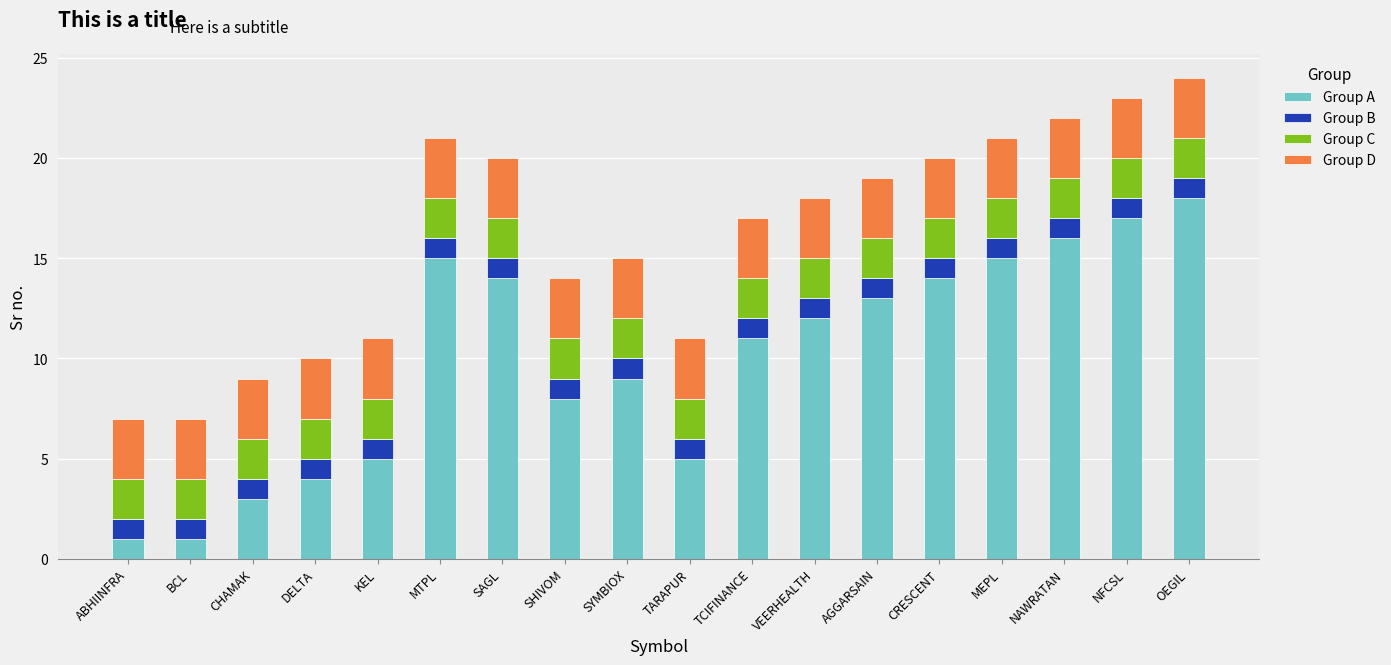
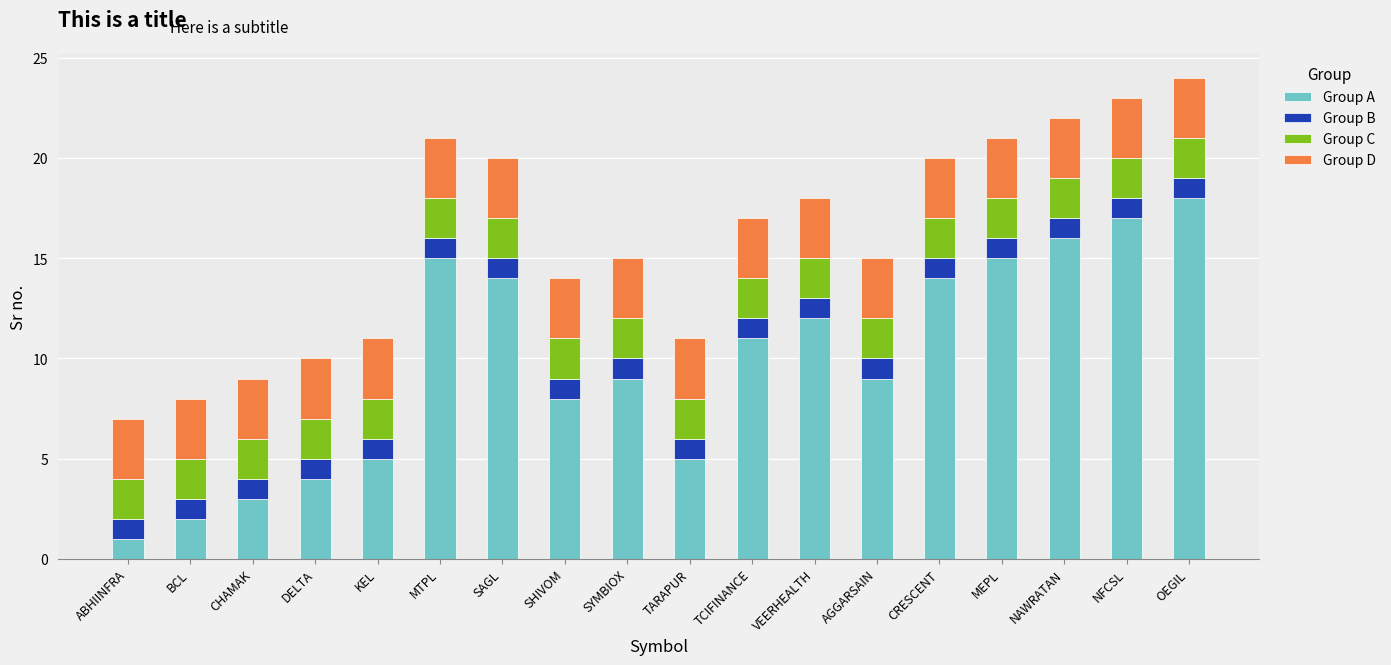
Group A, BCL: 1 -> 2
Group A, AGGARSAIN: 13 -> 9
